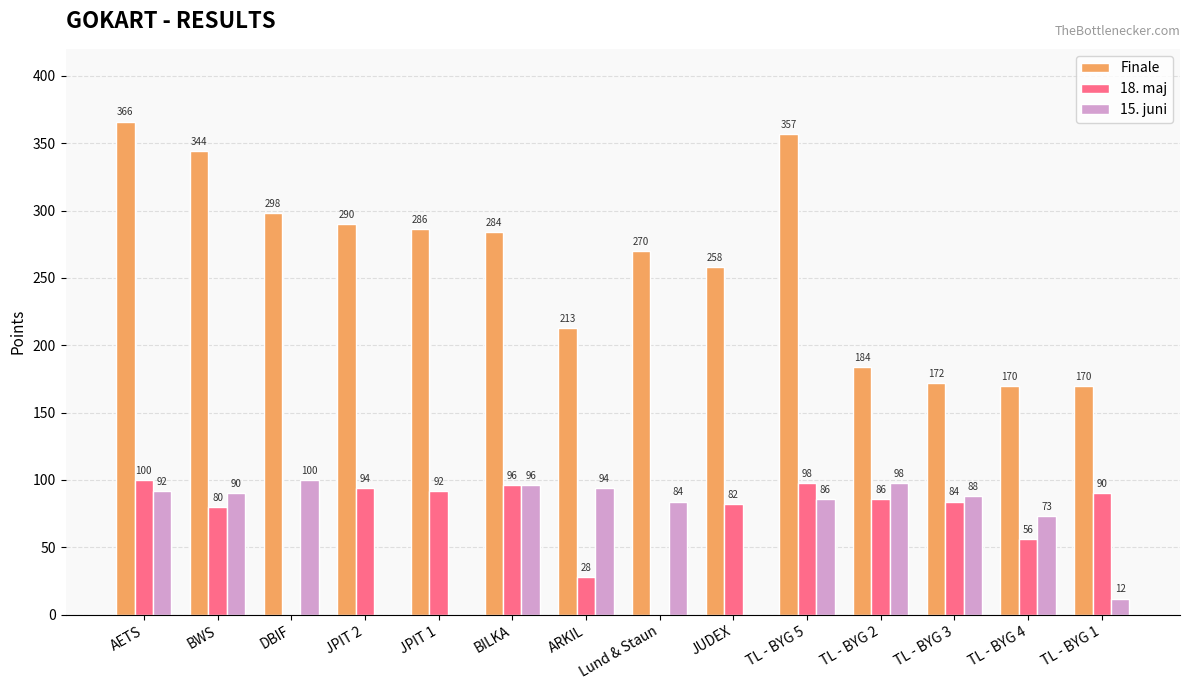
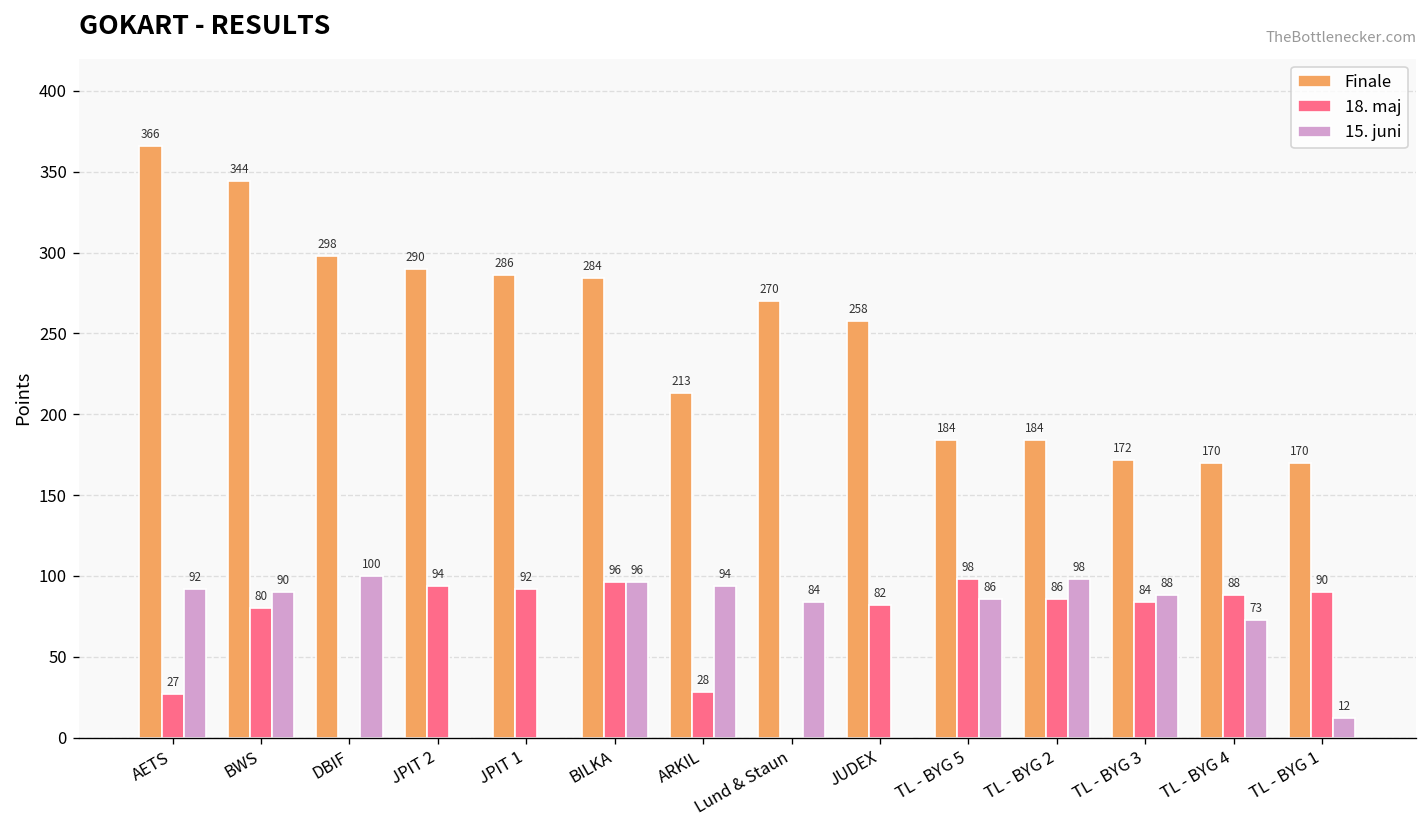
18. maj, AETS: 100 -> 27
Finale, TL - BYG 5: 357 -> 184
18. maj, TL - BYG 4: 56 -> 88
